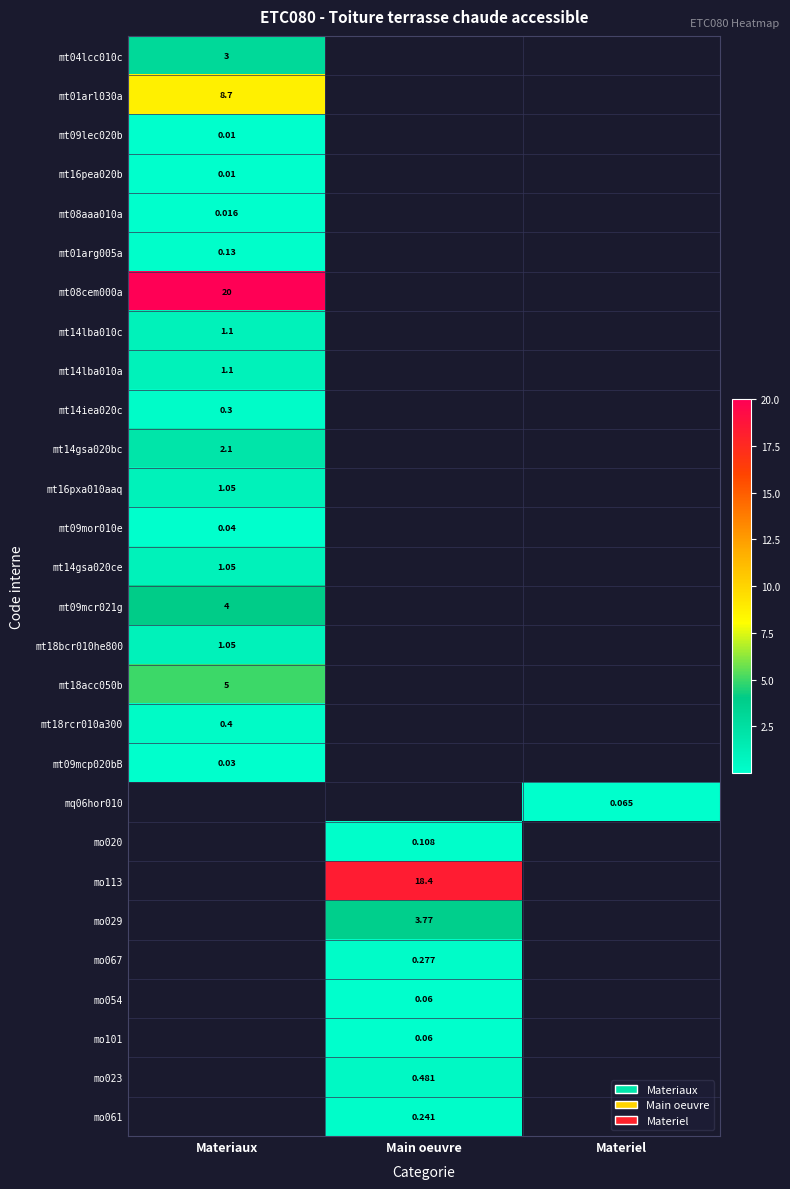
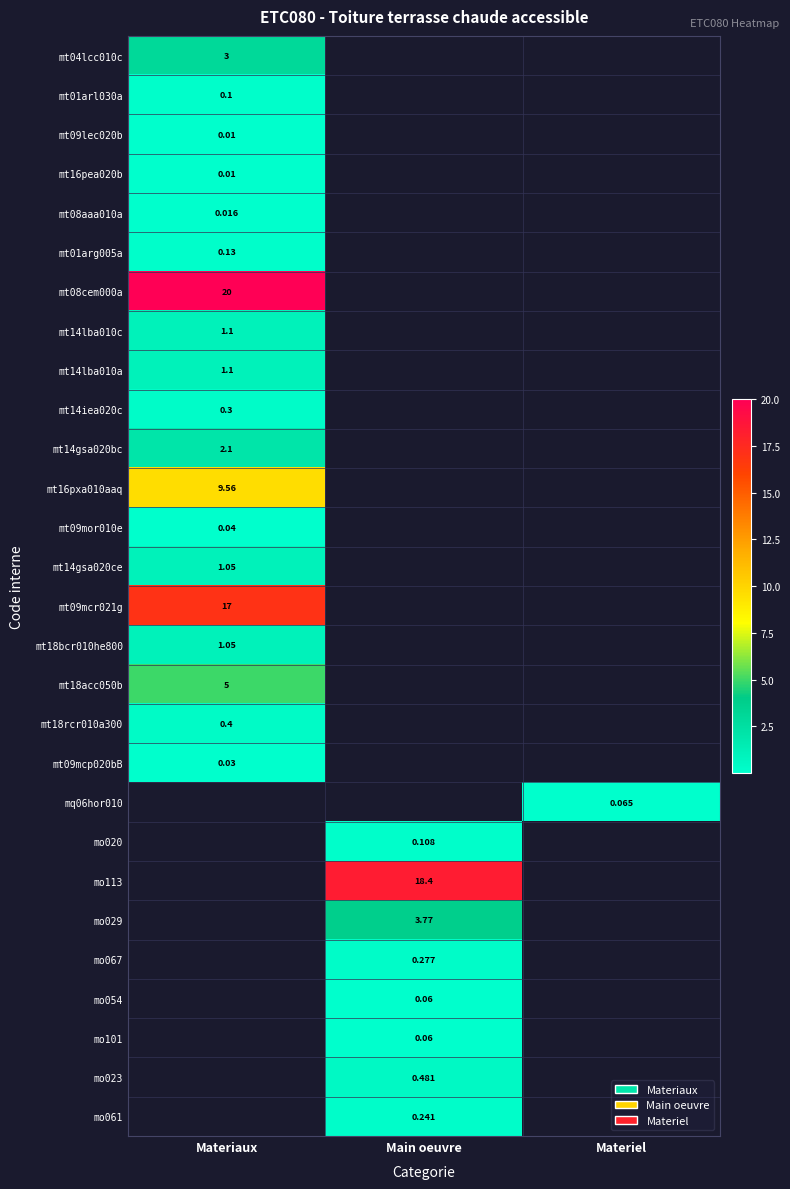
mt01arl030a, Materiaux: 8.7 -> 0.1
mt16pxa010aaq, Materiaux: 1.05 -> 9.56
mt09mcr021g, Materiaux: 4 -> 17
